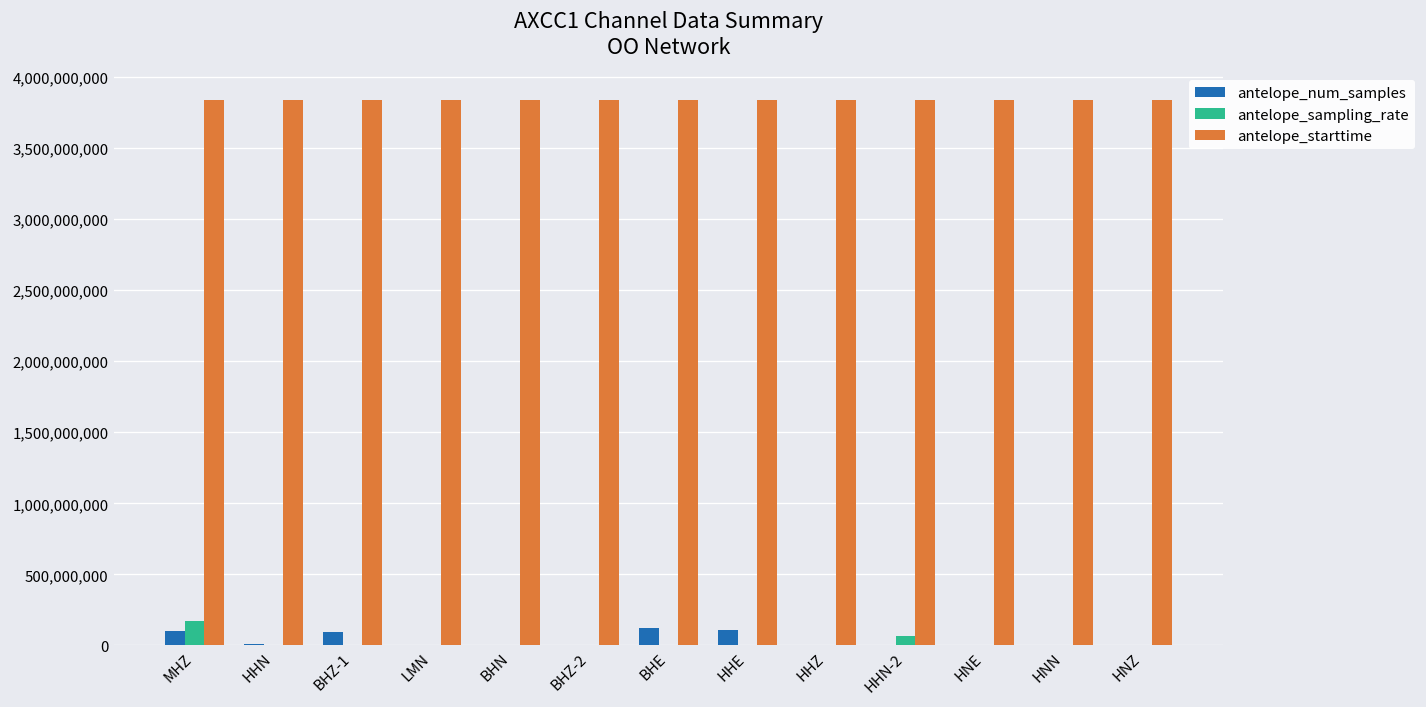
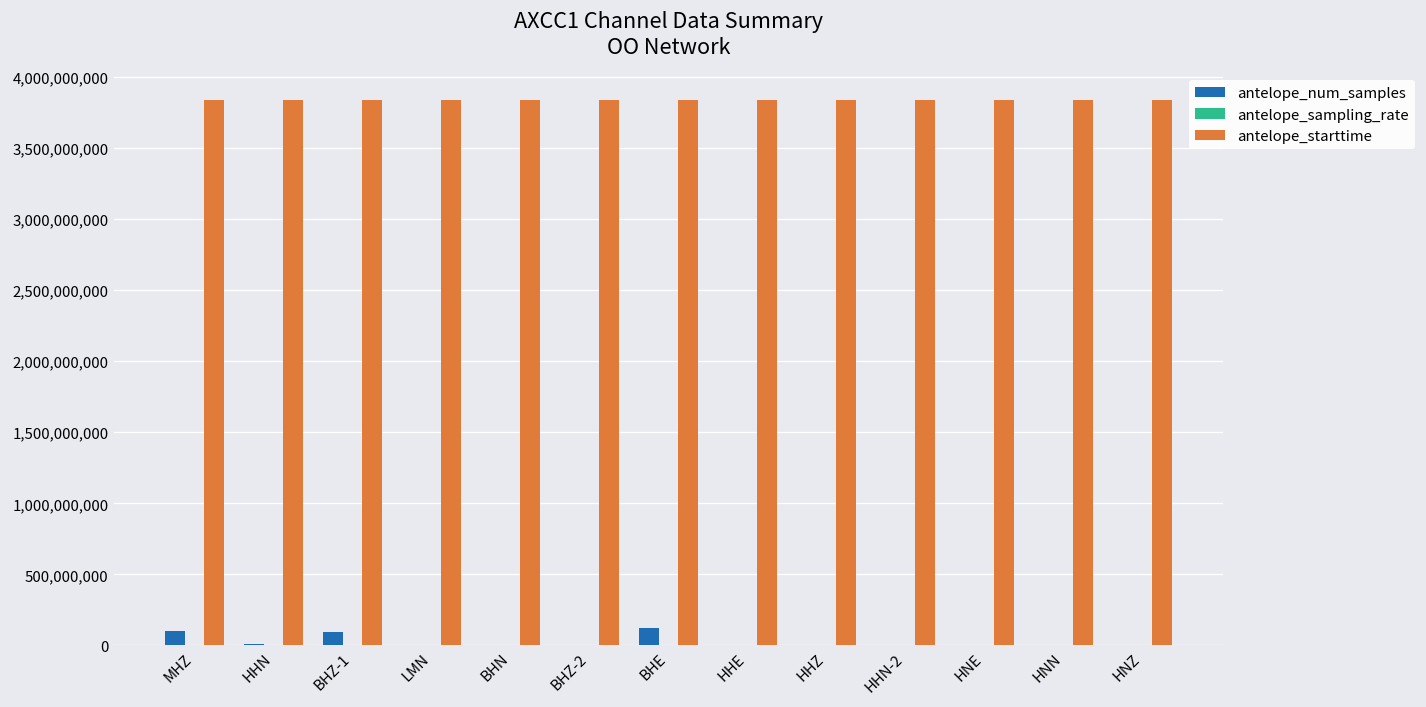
antelope_sampling_rate, MHZ: 170,000,000 -> 0
antelope_num_samples, HHE: 110,000,000 -> 0
antelope_sampling_rate, HHN-2: 70,000,000 -> 0
